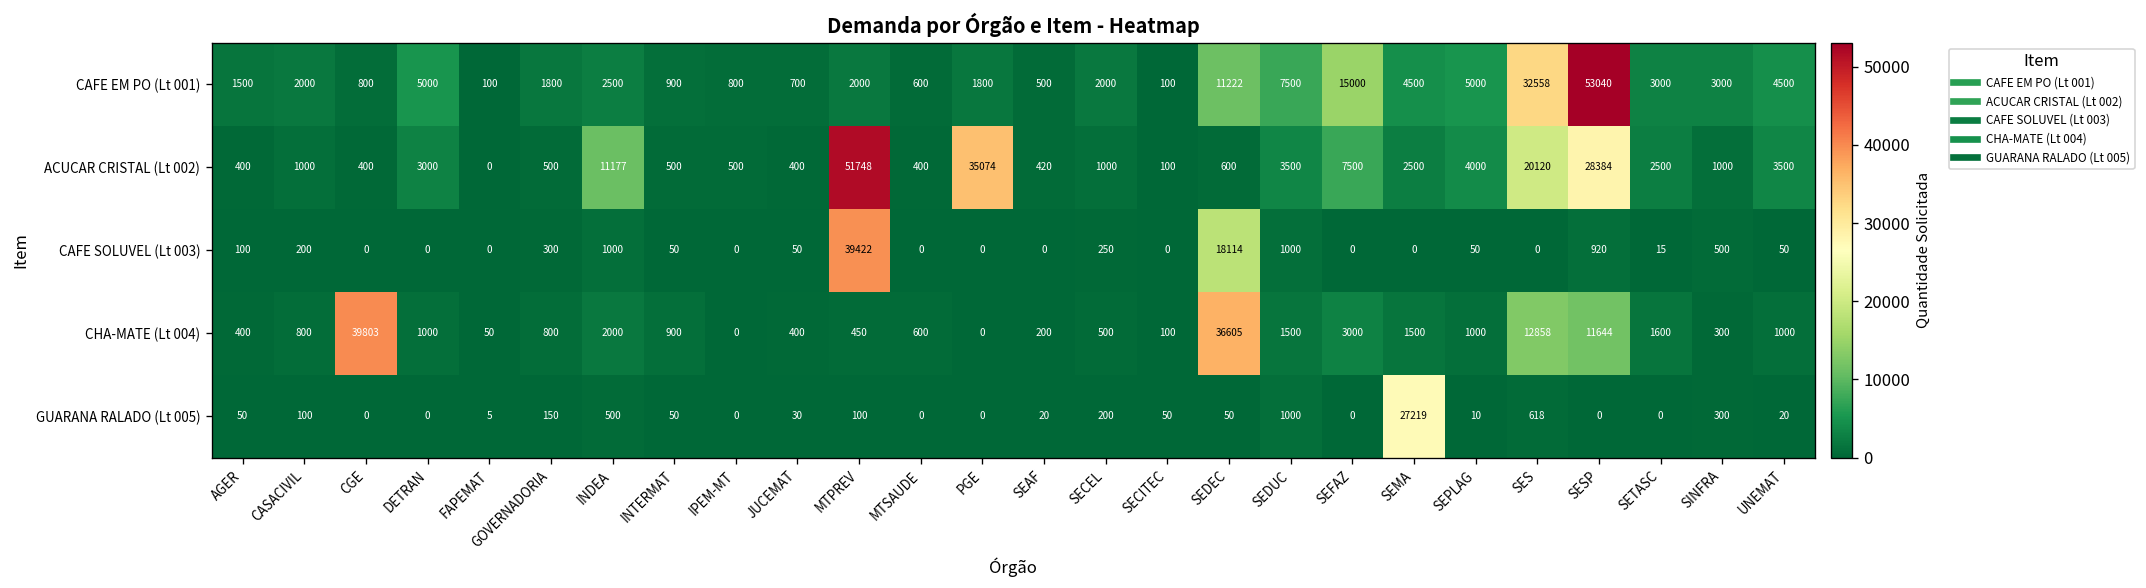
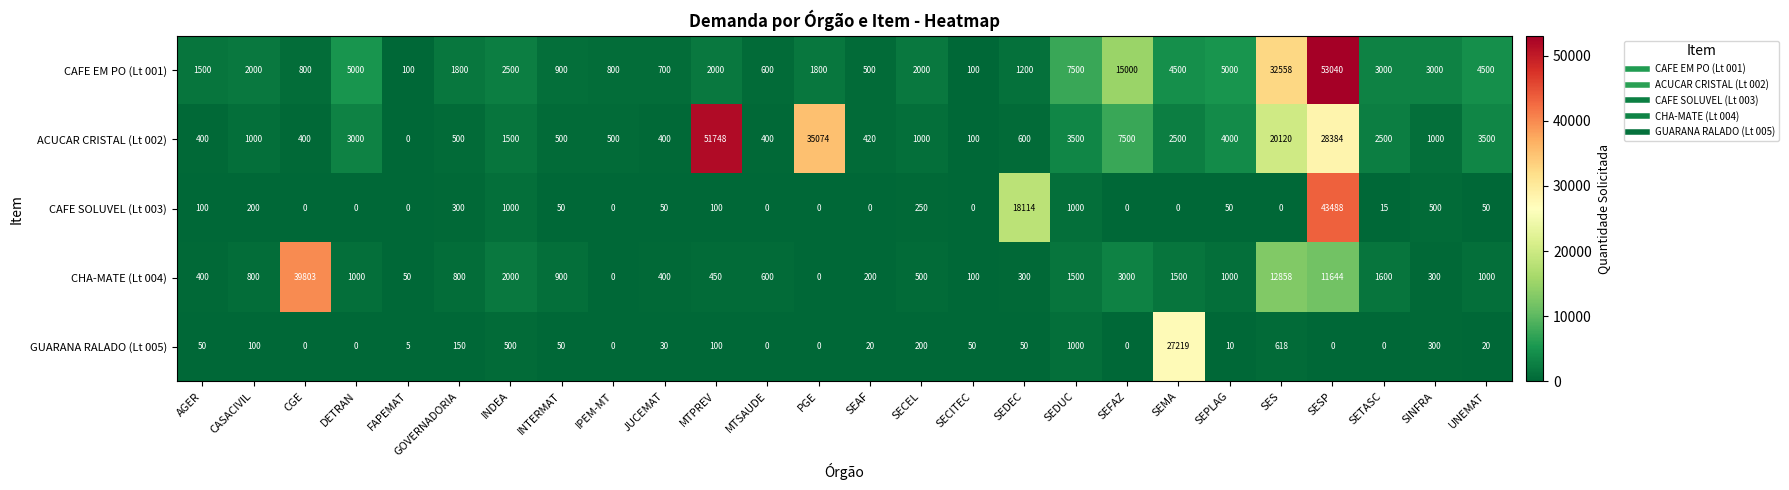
CAFE EM PO (Lt 001), SEDEC: 11222 -> 1200
ACUCAR CRISTAL (Lt 002), INDEA: 11177 -> 1500
CAFE SOLUVEL (Lt 003), MTPREV: 39422 -> 100
CAFE SOLUVEL (Lt 003), SESP: 920 -> 43488
CHA-MATE (Lt 004), SEDEC: 36605 -> 300
